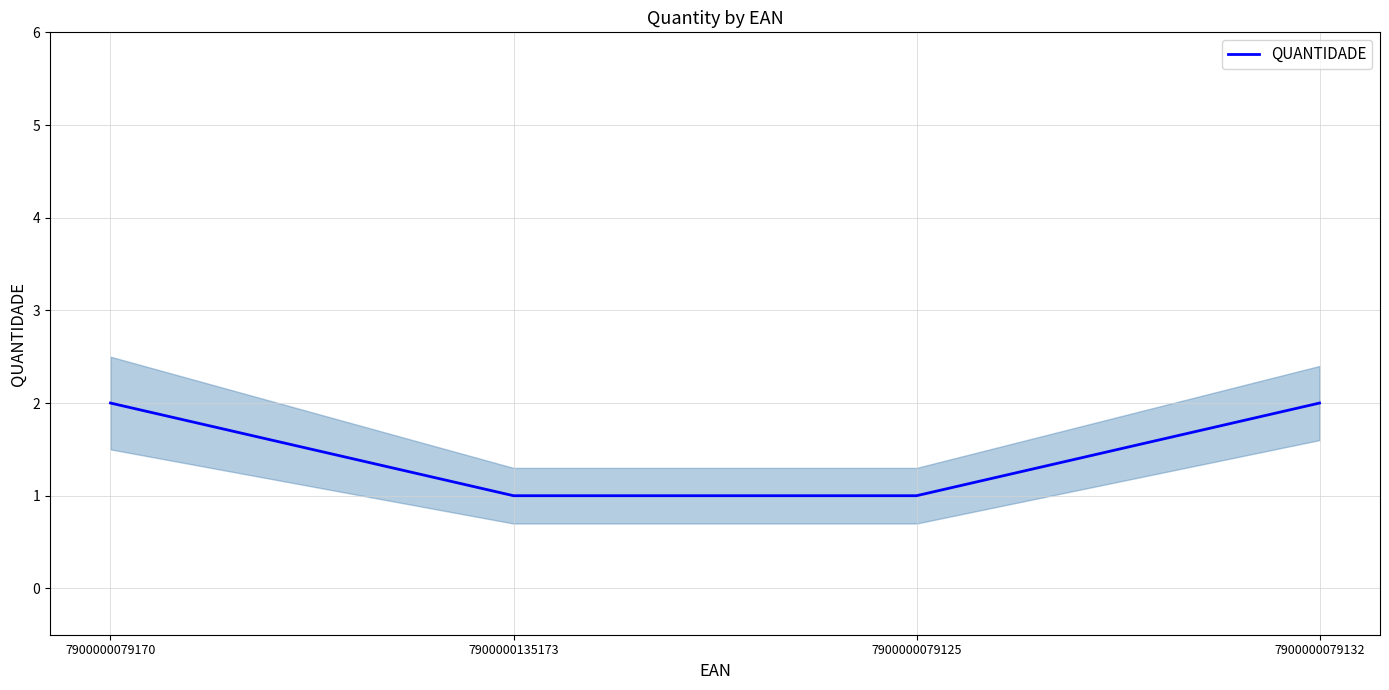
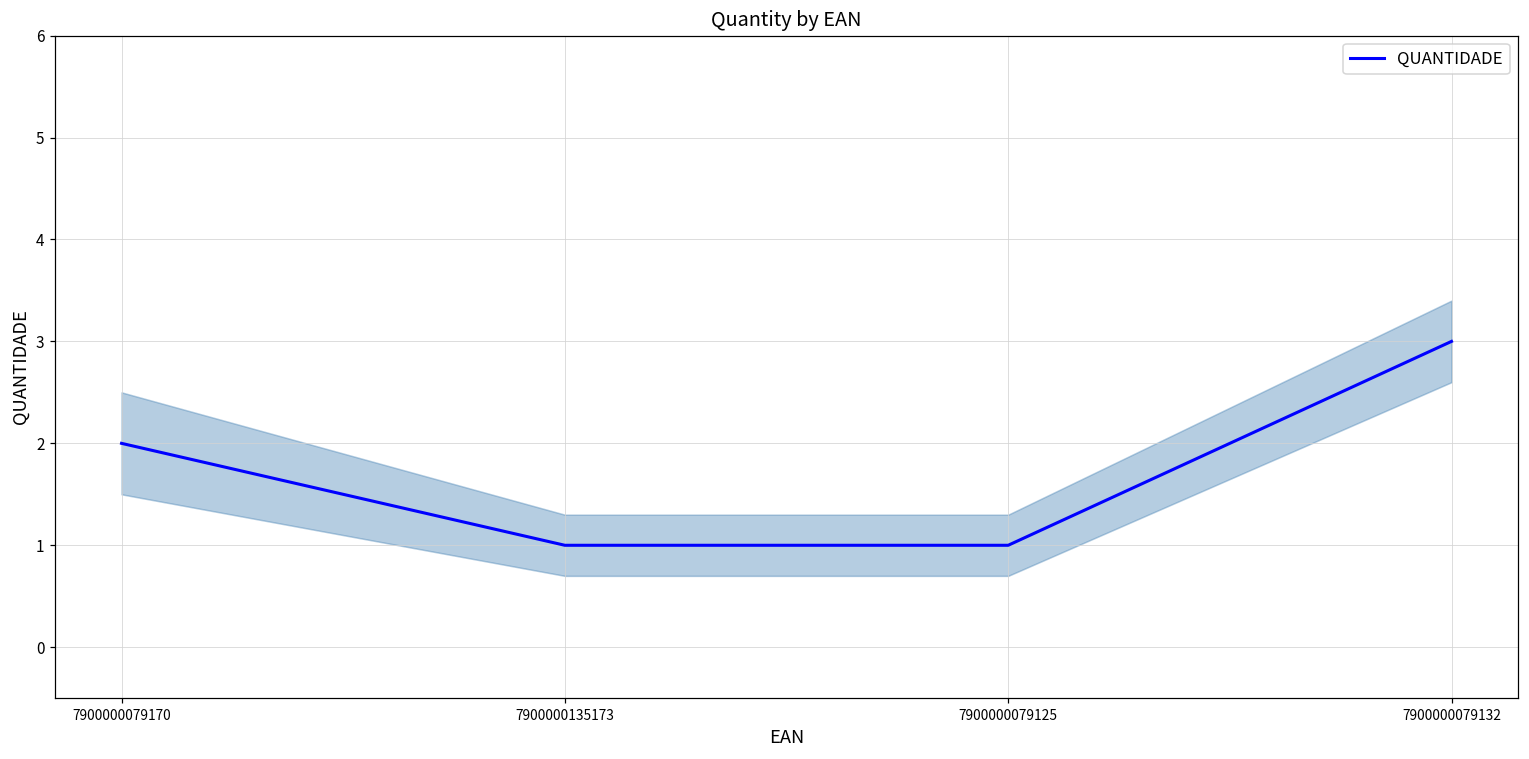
QUANTIDADE, 7900000079132: 2 -> 3
